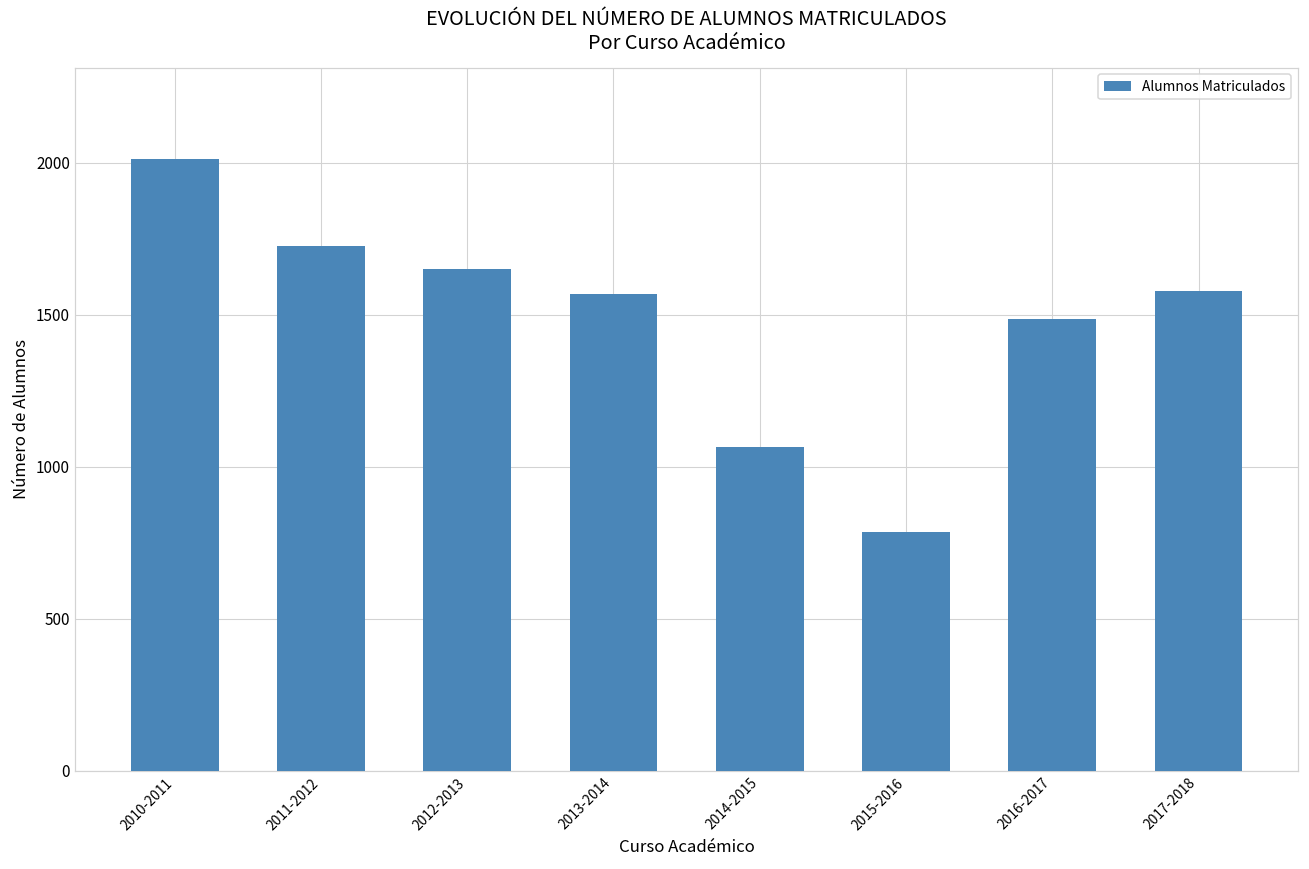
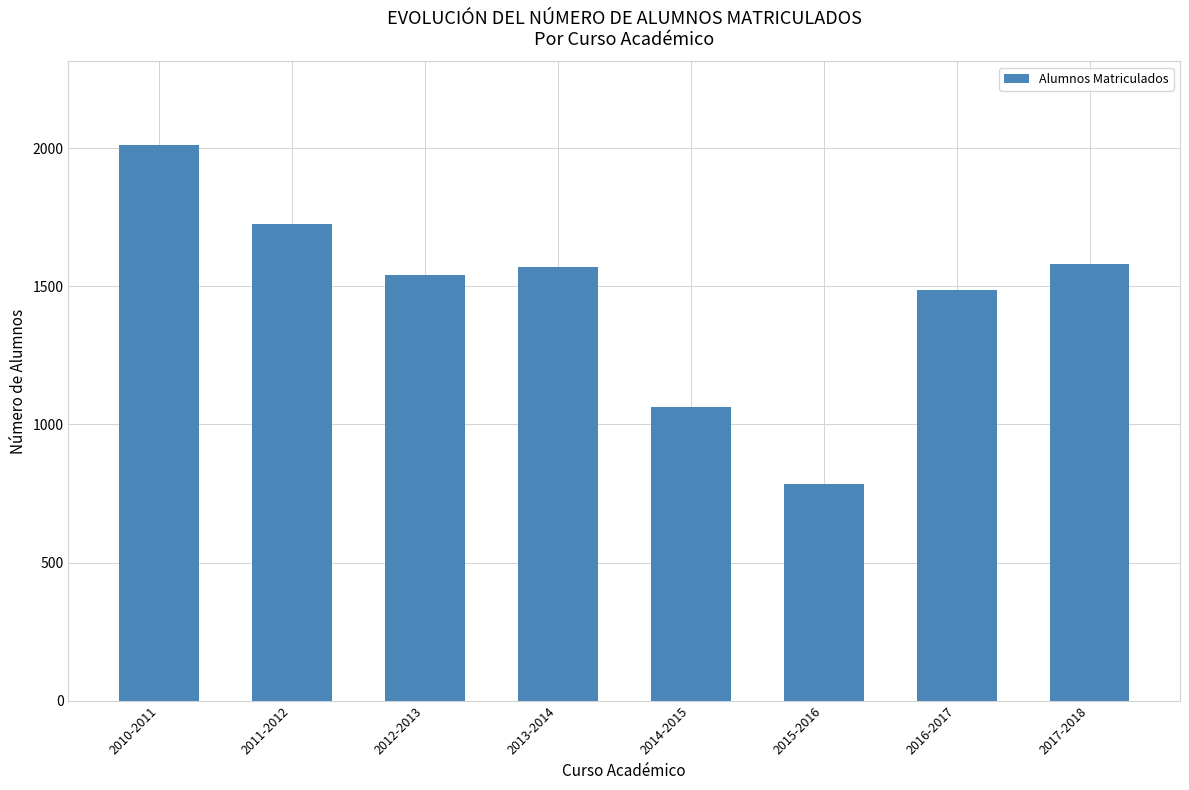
2012-2013: 1650 -> 1540
